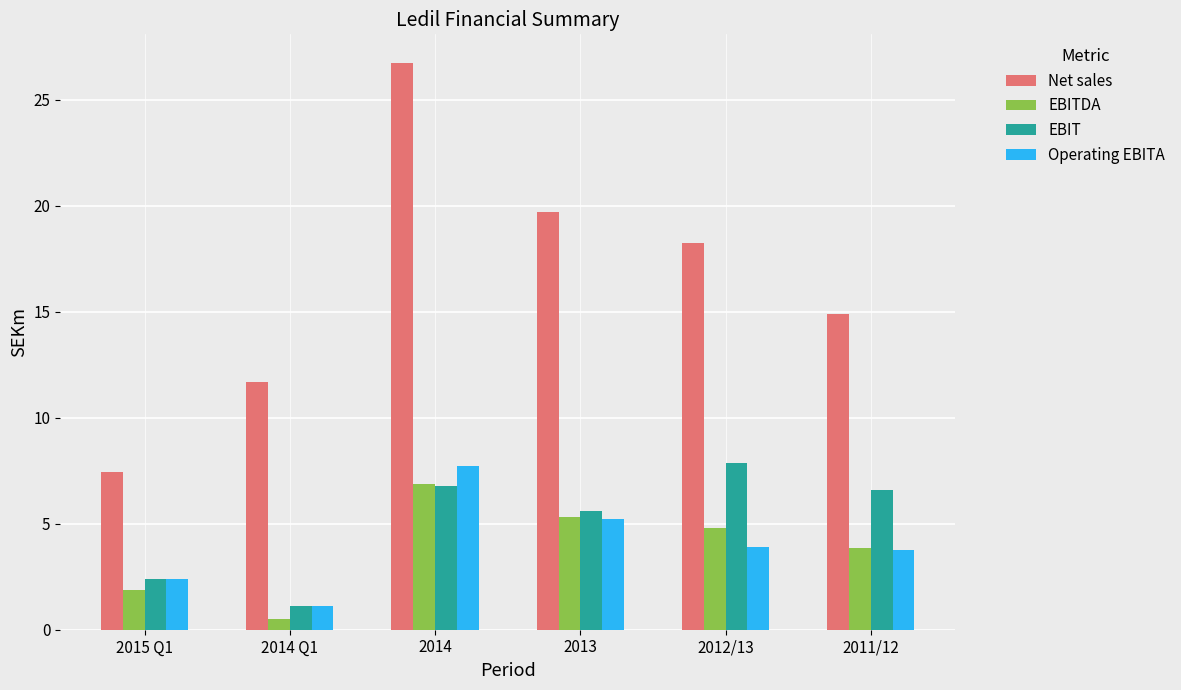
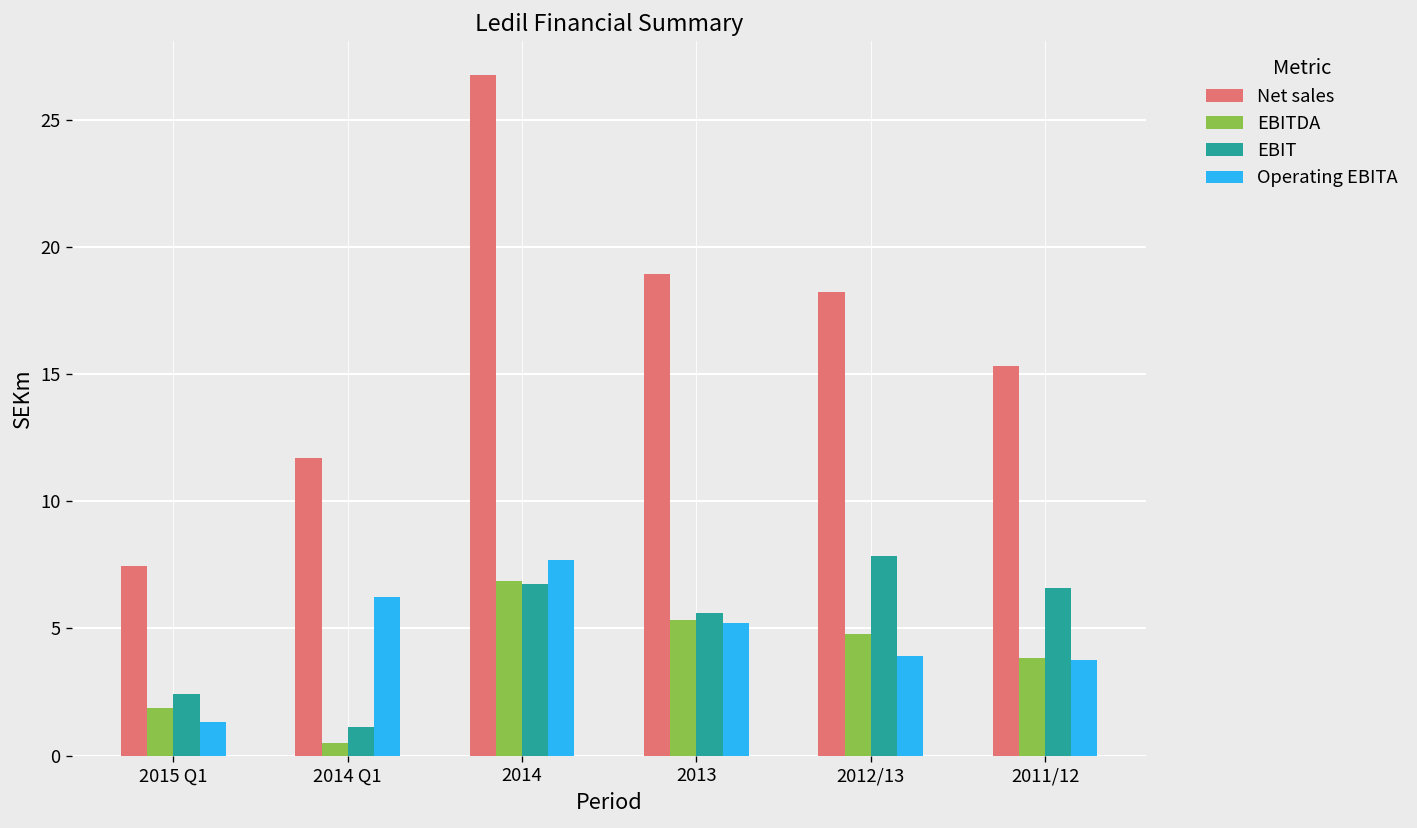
Operating EBITA, 2015 Q1: 2.4 -> 1.3
Operating EBITA, 2014 Q1: 1.1 -> 6.2
Net sales, 2013: 19.7 -> 18.9
Net sales, 2011/12: 14.9 -> 15.3
